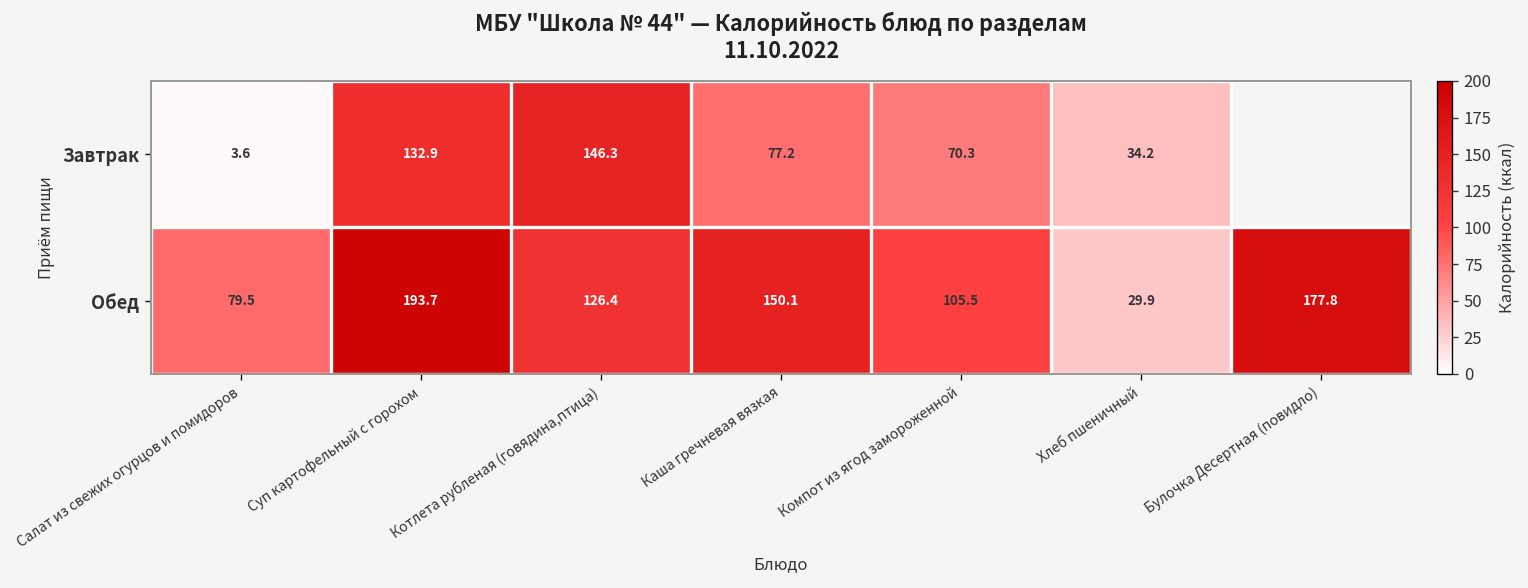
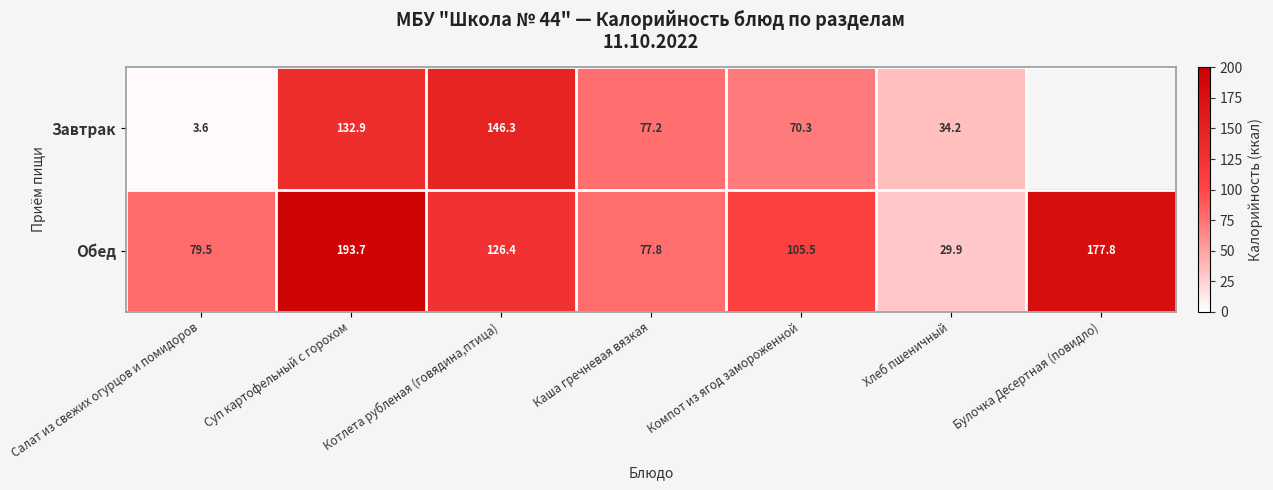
Обед, Каша гречневая вязкая: 150.1 -> 77.8
